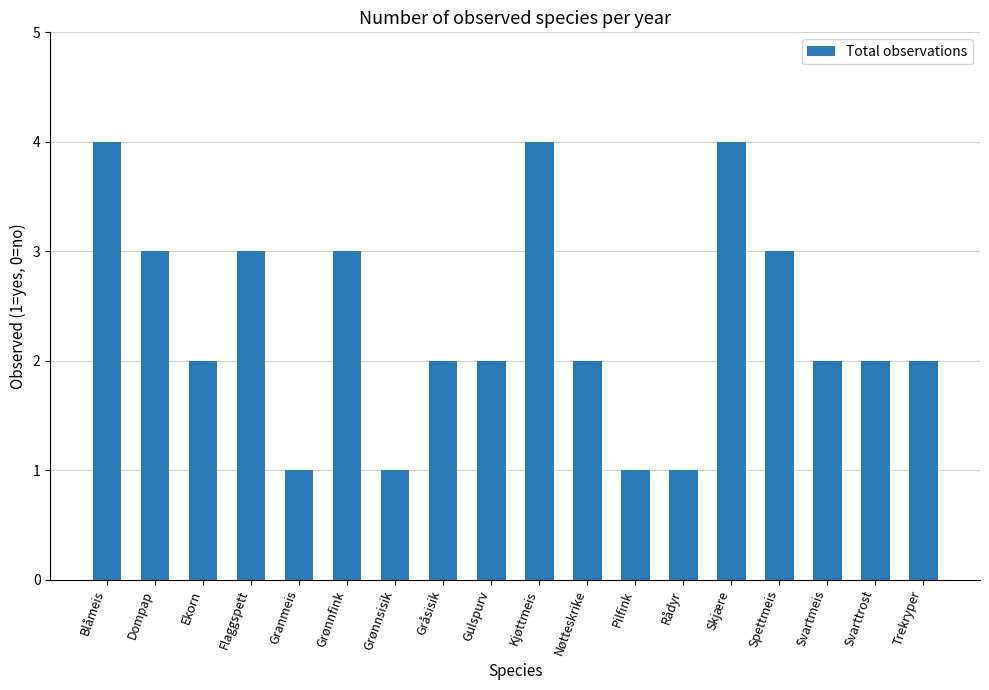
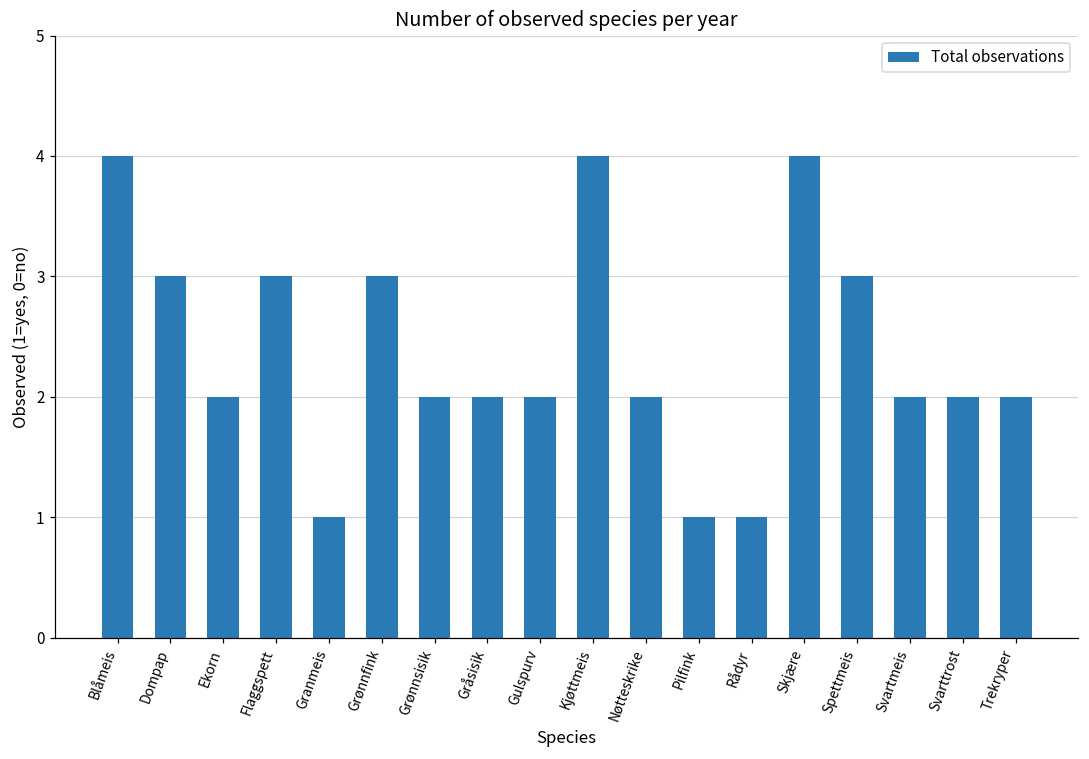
Grønnsisik: 1 -> 2
